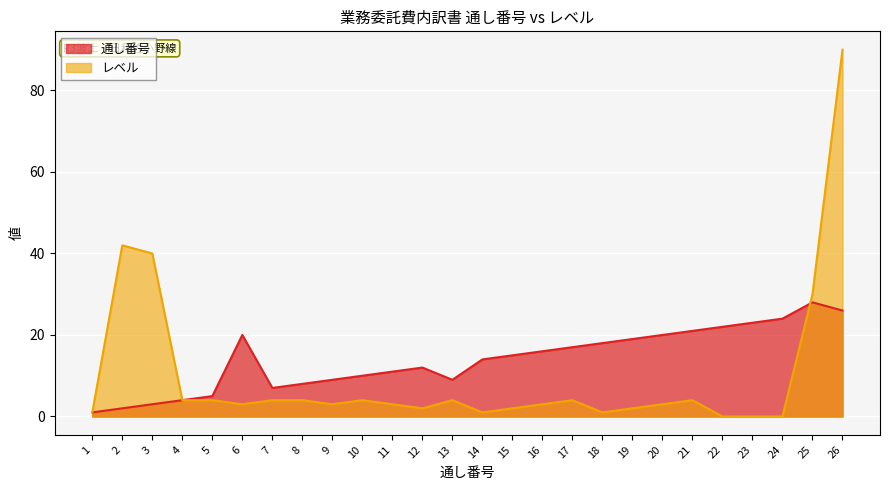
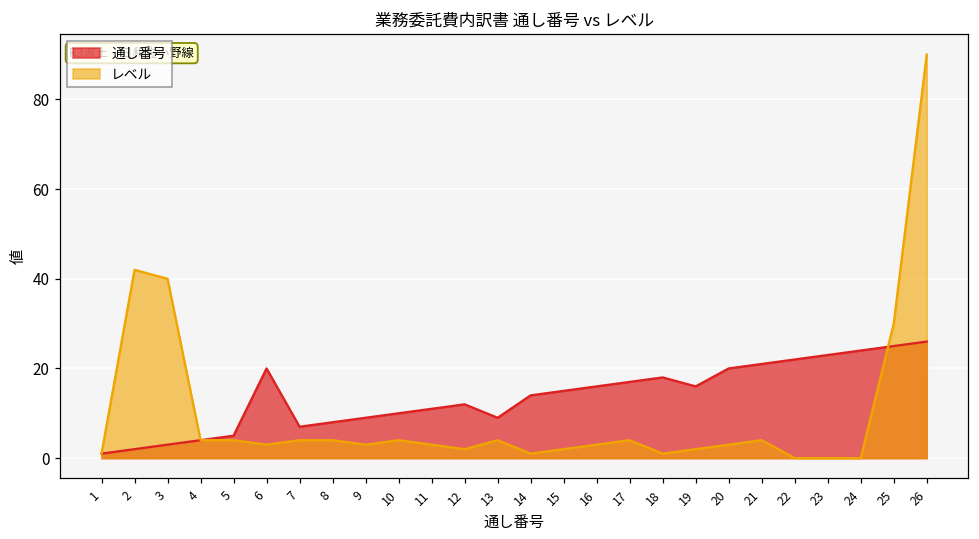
通し番号, 19: 19 -> 16
通し番号, 25: 28 -> 25
